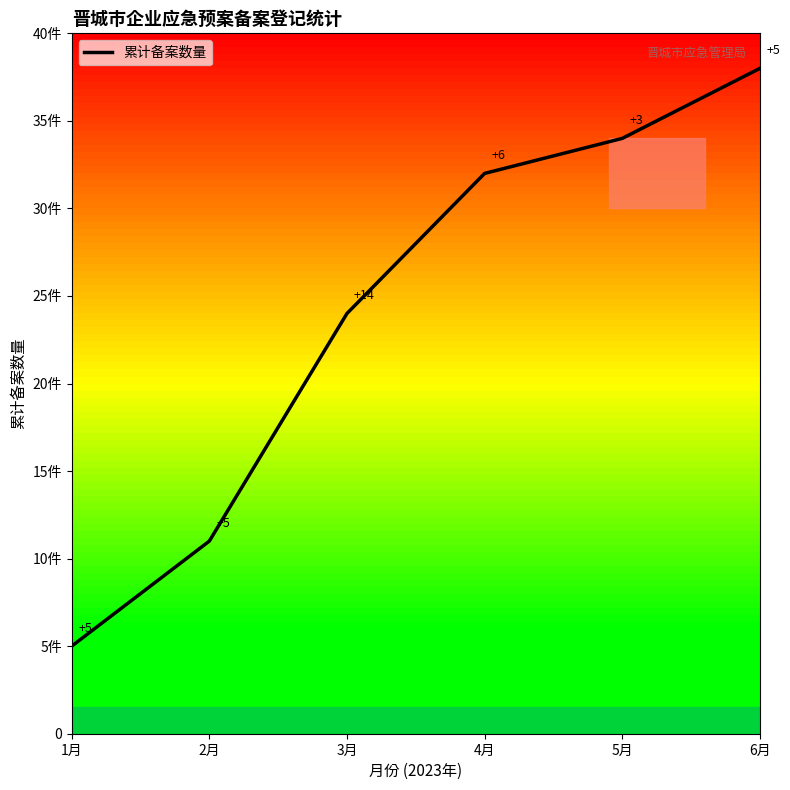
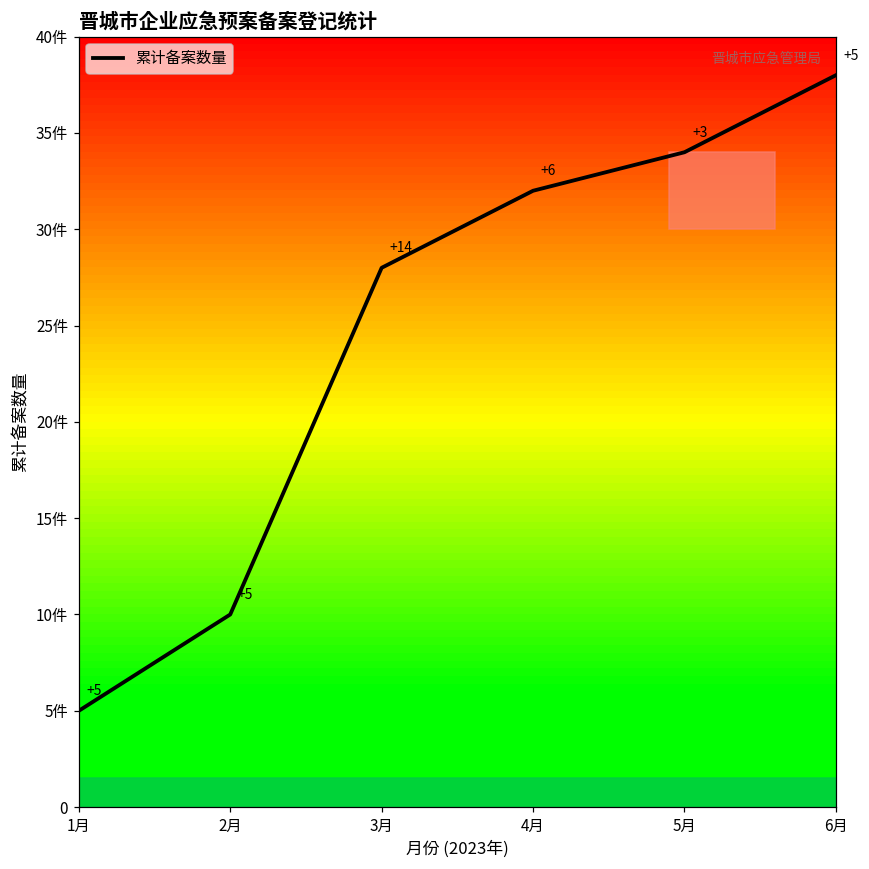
2月: 11件 -> 10件
3月: 24件 -> 28件
